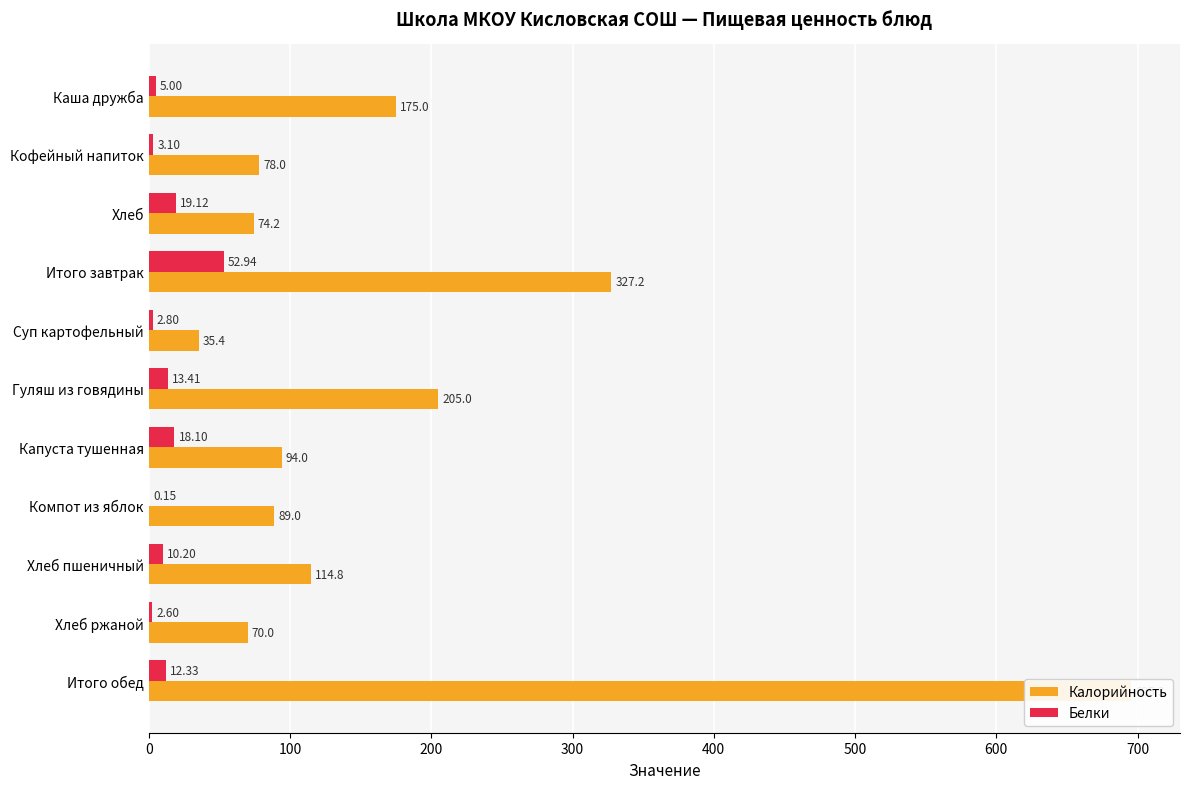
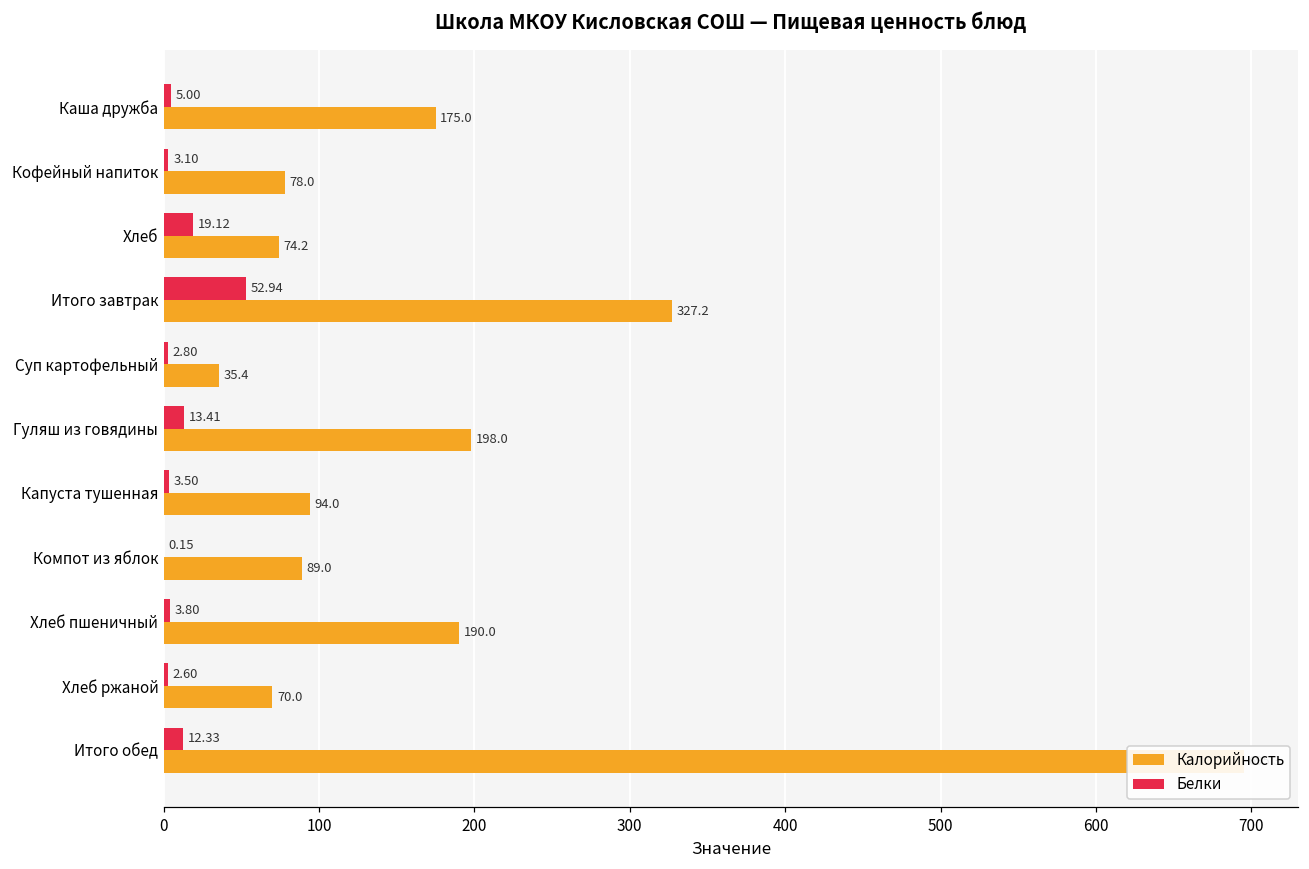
Калорийность, Гуляш из говядины: 205.0 -> 198.0
Белки, Капуста тушенная: 18.10 -> 3.50
Белки, Хлеб пшеничный: 10.20 -> 3.80
Калорийность, Хлеб пшеничный: 114.8 -> 190.0
